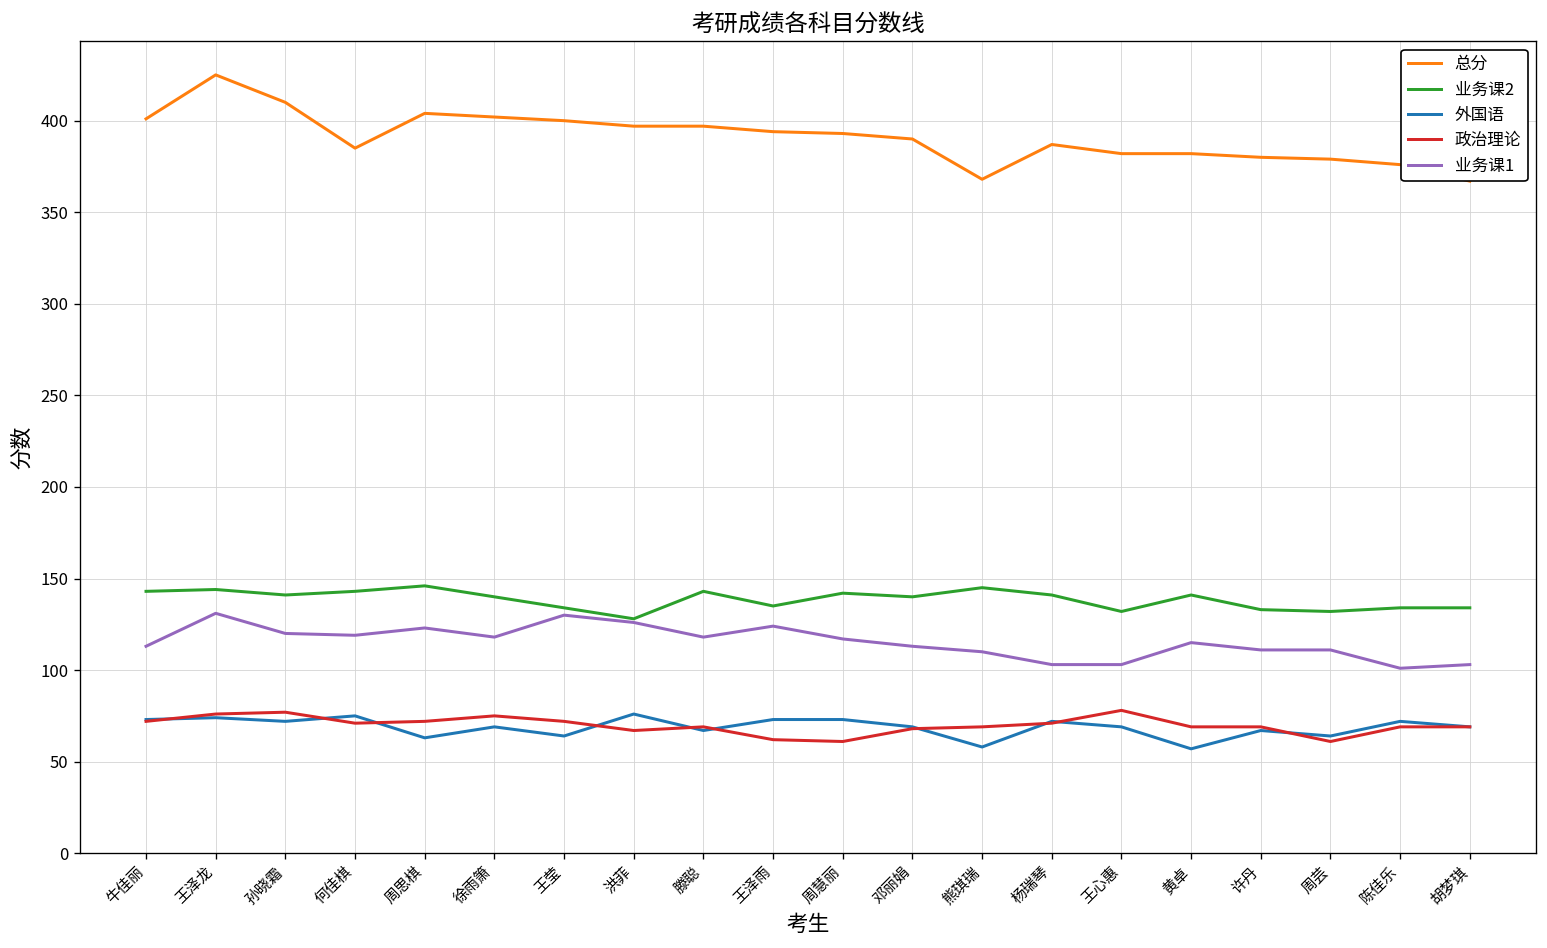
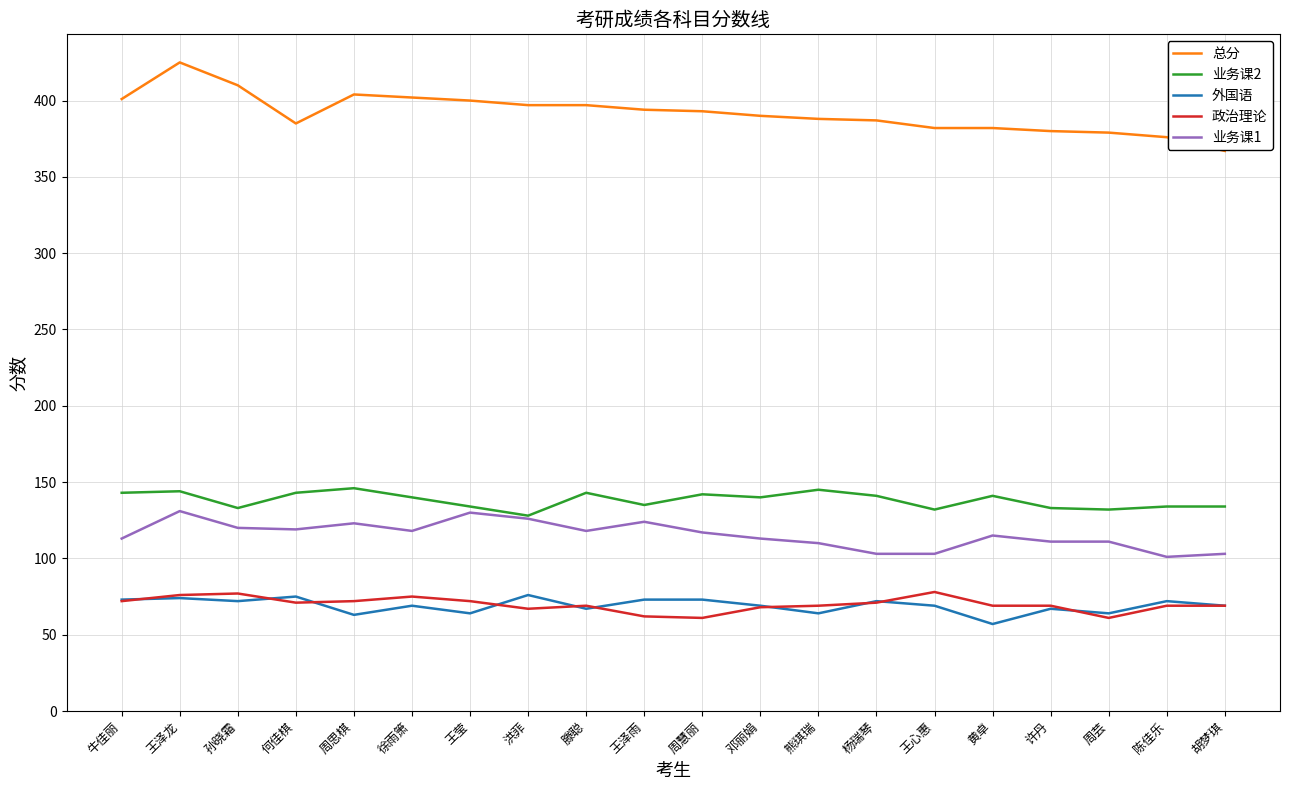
业务课2, 孙晓霜: 141 -> 133
总分, 熊琪瑞: 368 -> 388
外国语, 熊琪瑞: 58 -> 64
